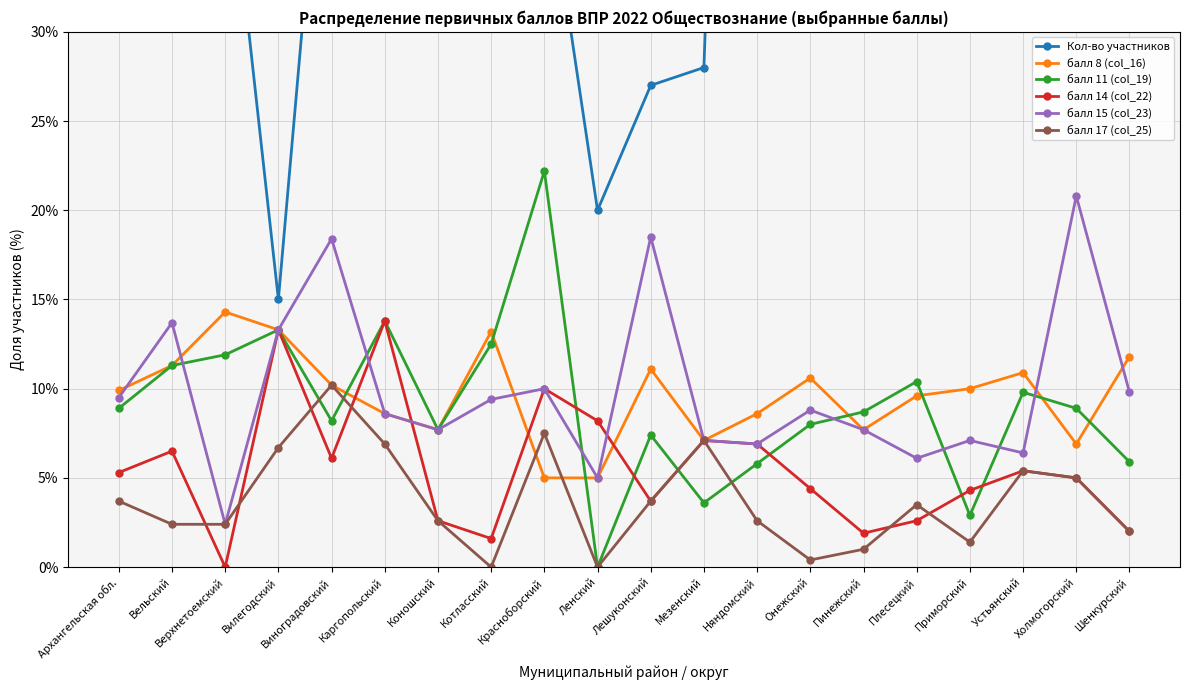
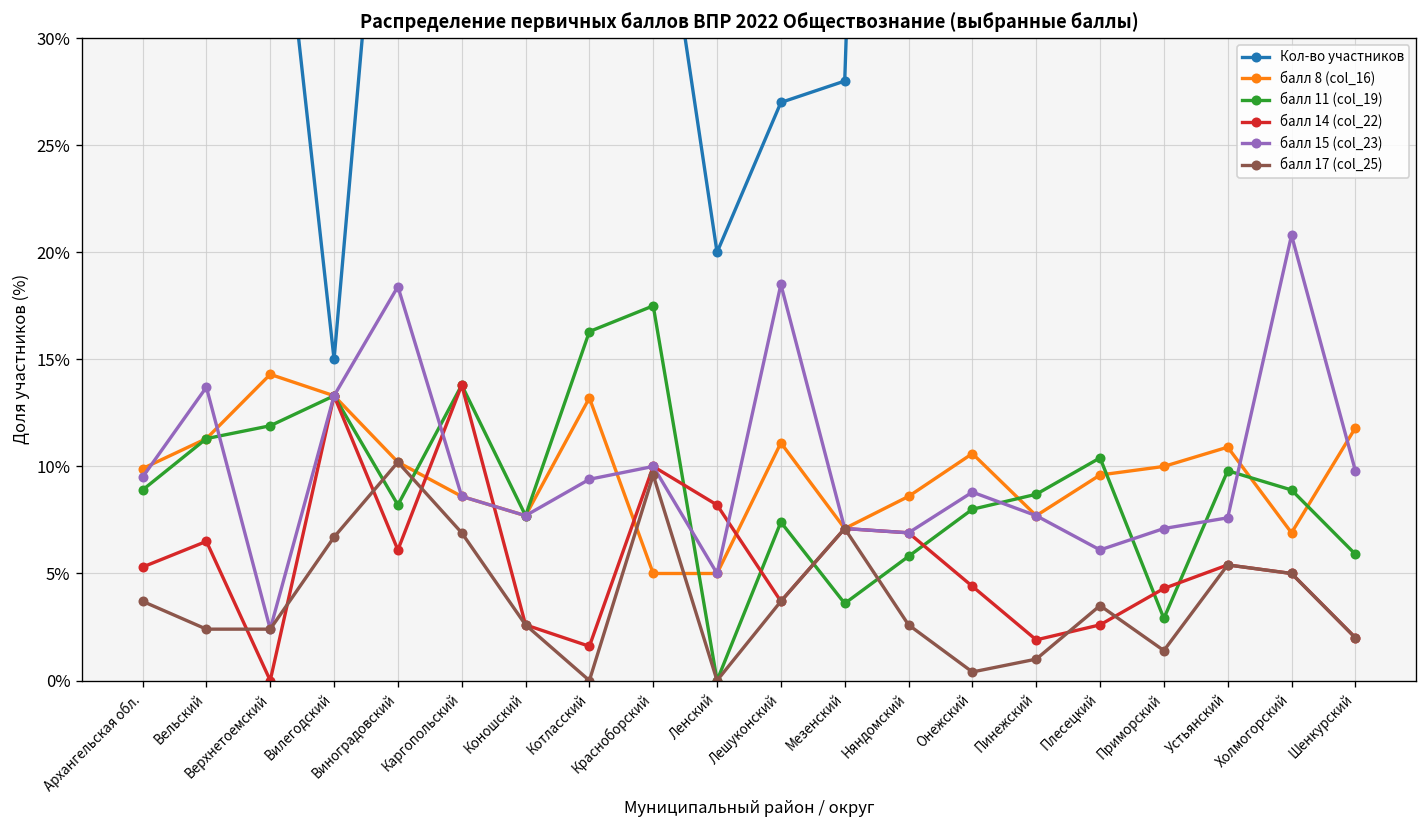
балл 11 (col_19), Котласский: 12.5% -> 16.3%
балл 11 (col_19), Красноборский: 22.2% -> 17.5%
балл 17 (col_25), Красноборский: 7.5% -> 9.6%
балл 15 (col_23), Устьянский: 6.4% -> 7.6%
